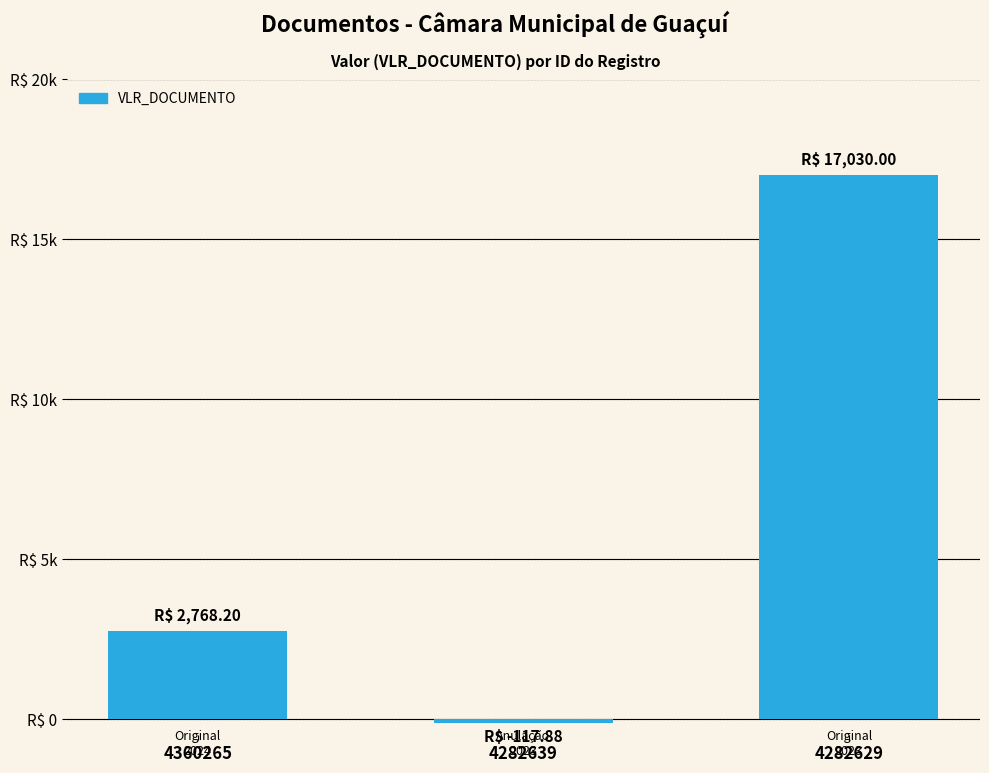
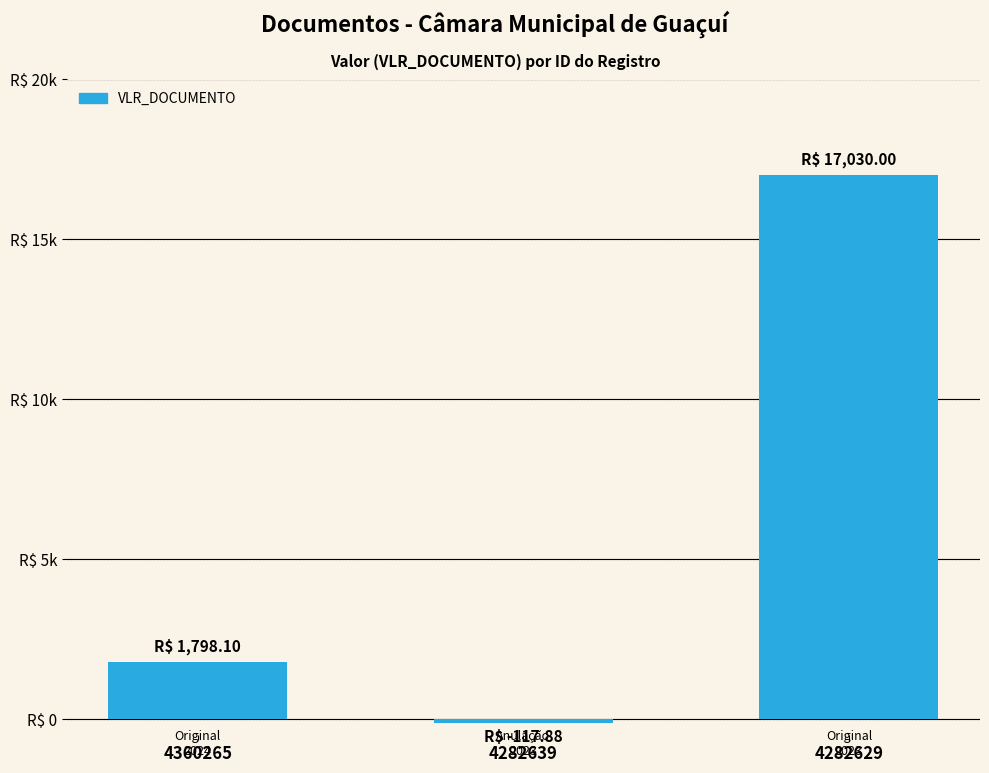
4360265: 2,768.20 -> 1,798.10
